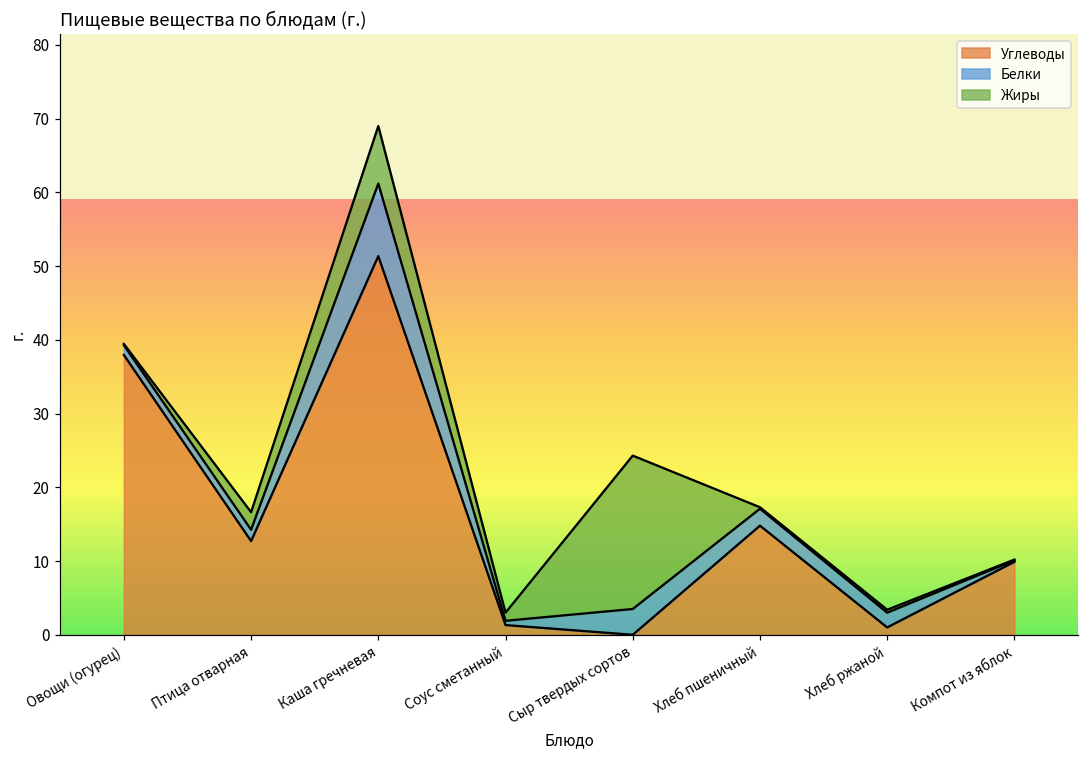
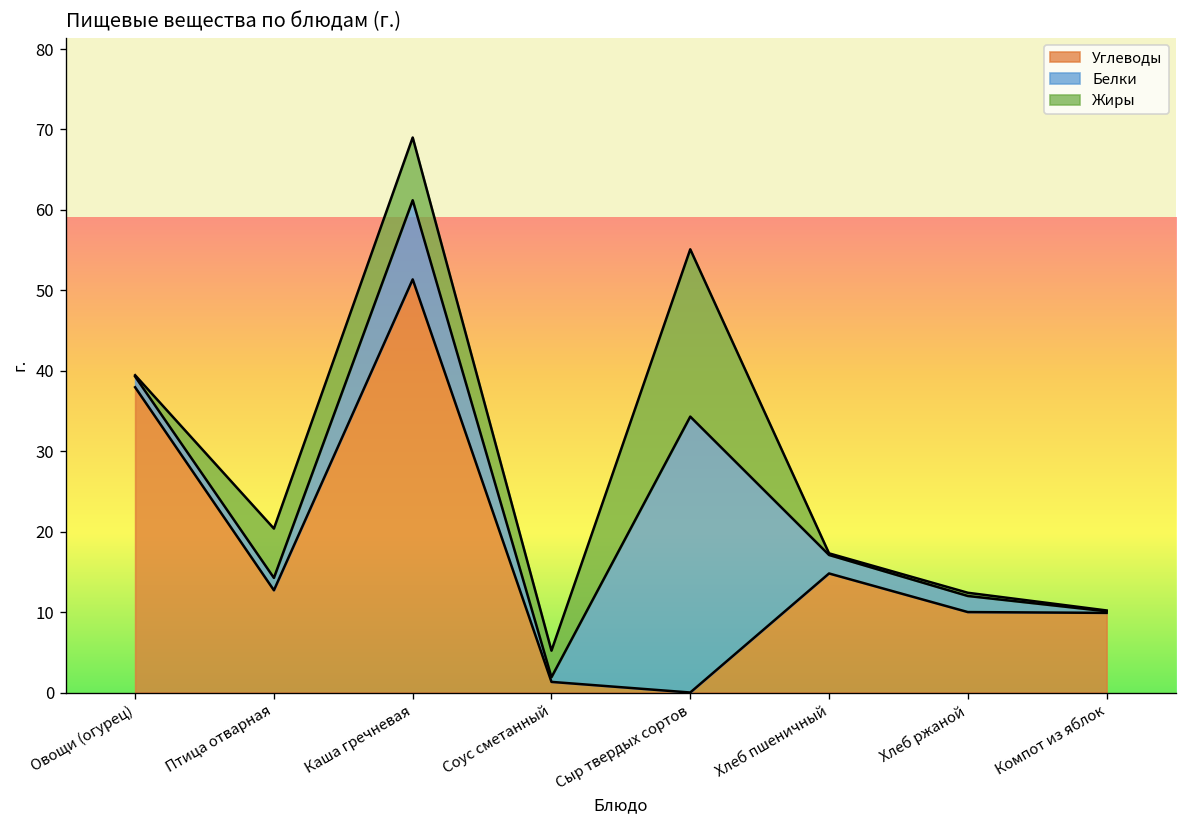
Жиры, Птица отварная: 2 -> 6
Жиры, Соус сметанный: 1 -> 3
Белки, Сыр твердых сортов: 4 -> 34
Углеводы, Хлеб ржаной: 1 -> 10
